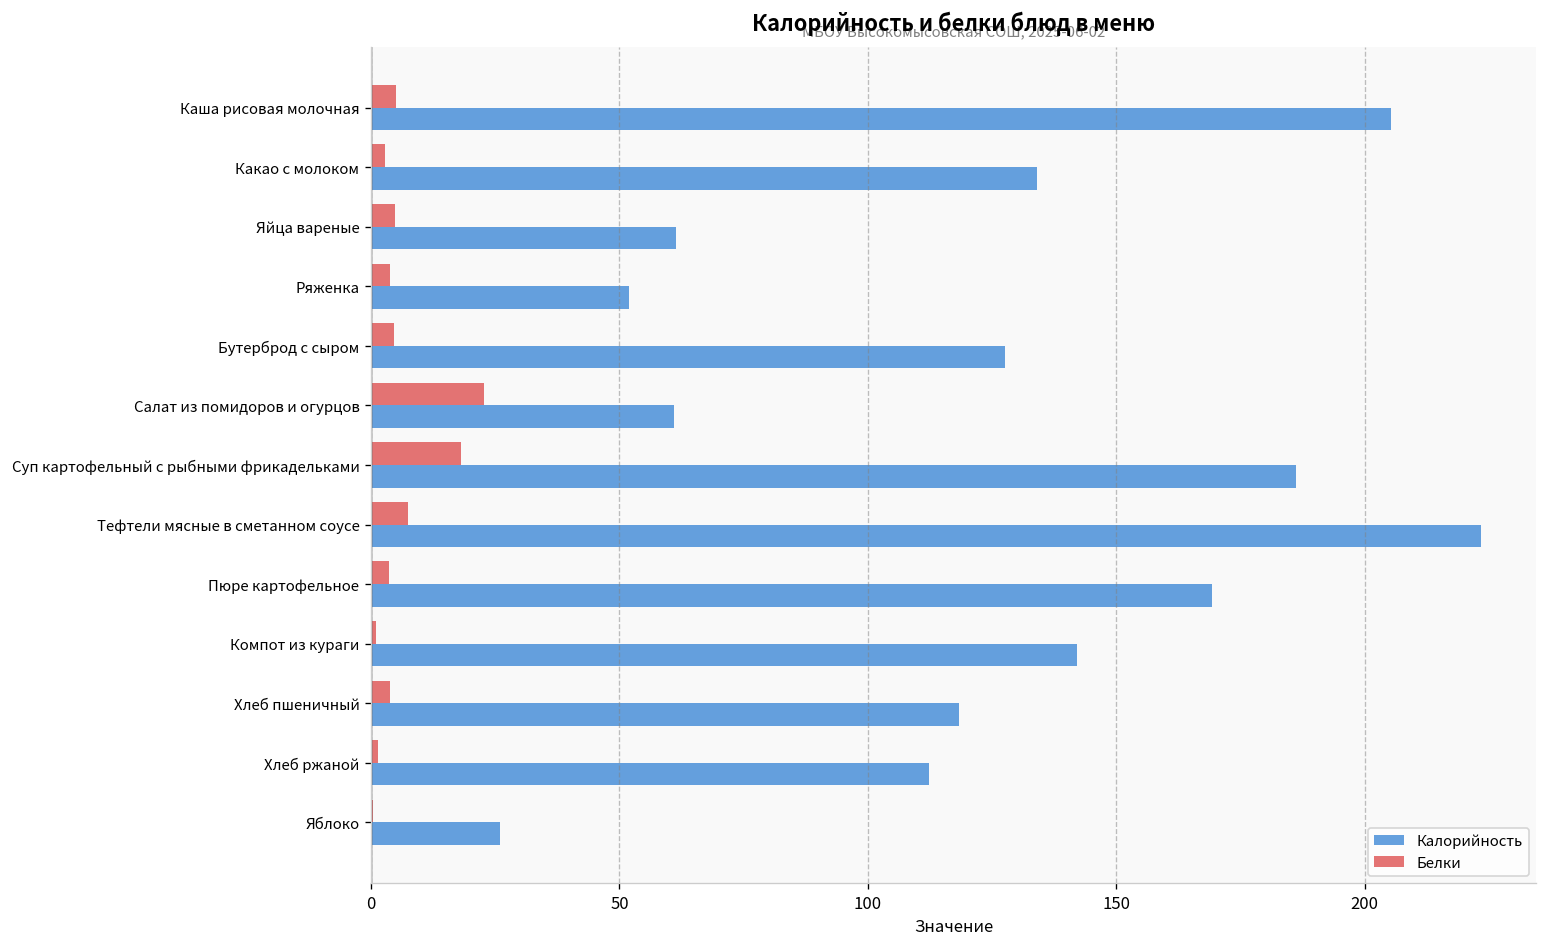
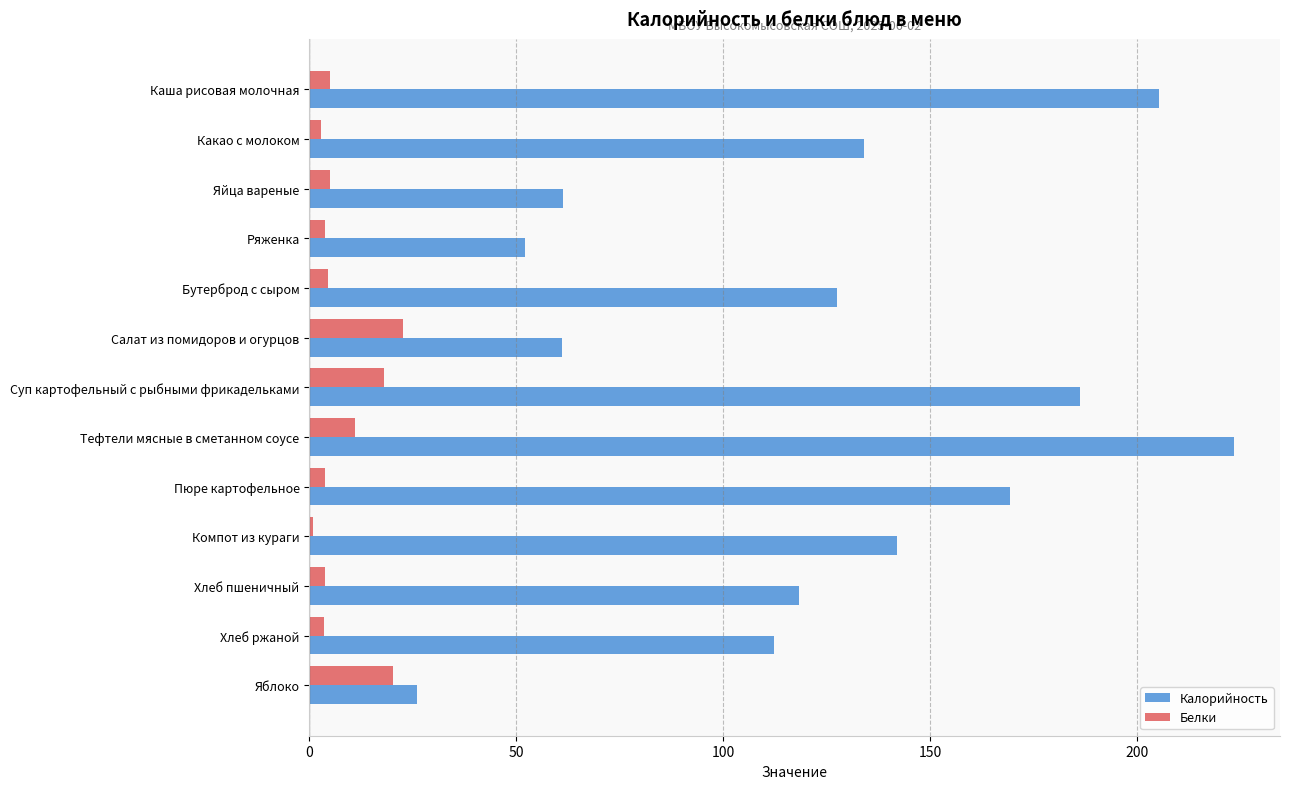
Белки, Тефтели мясные в сметанном соусе: 8 -> 11
Белки, Хлеб ржаной: 1 -> 4
Белки, Яблоко: 0 -> 20
